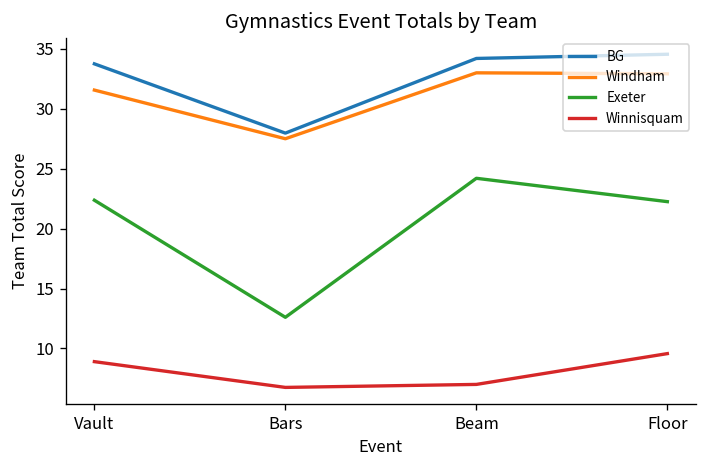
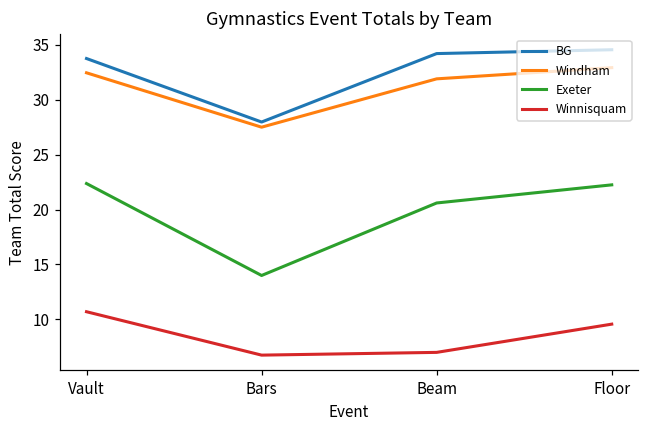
Windham, Vault: 31.6 -> 32.5
Winnisquam, Vault: 9 -> 11
Exeter, Bars: 13 -> 14
Windham, Beam: 33 -> 32
Exeter, Beam: 24 -> 21
